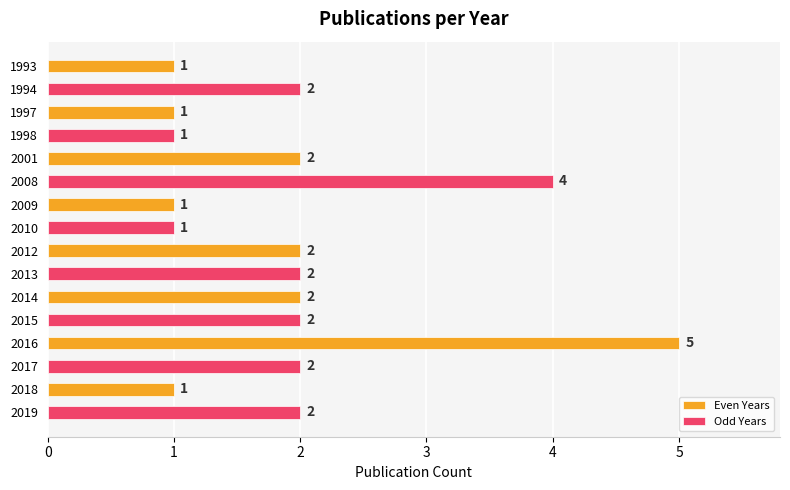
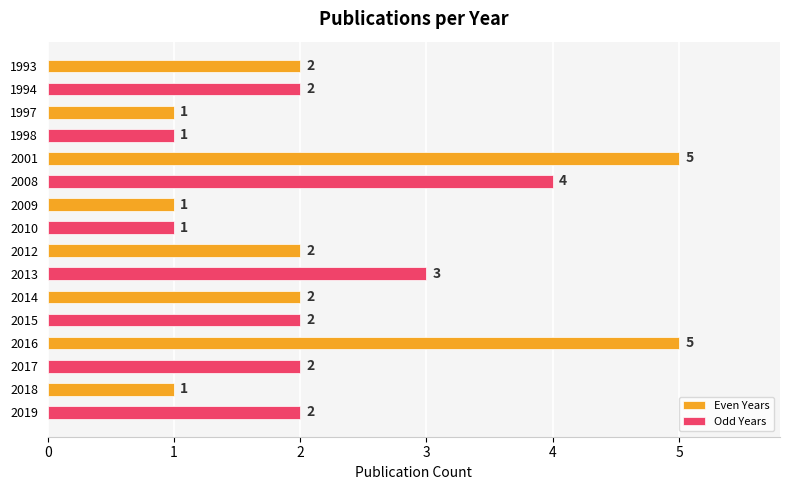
Even Years, 1993: 1 -> 2
Even Years, 2001: 2 -> 5
Odd Years, 2013: 2 -> 3
